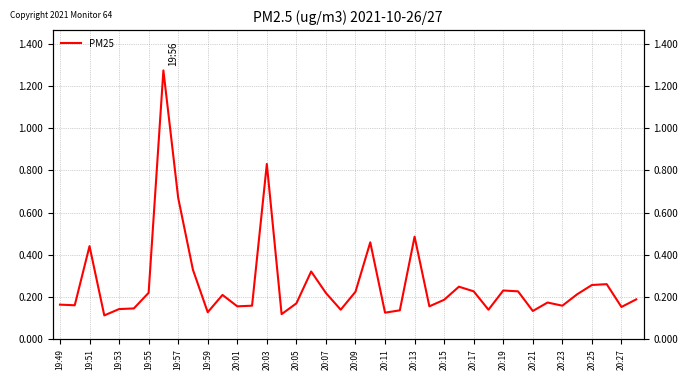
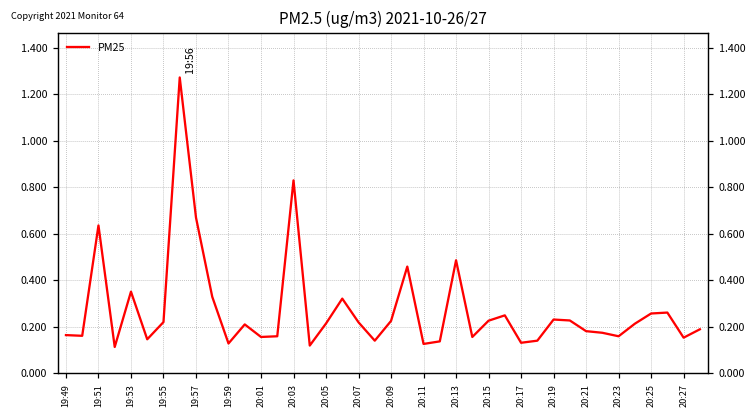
19:51: 0.44 -> 0.64
19:53: 0.14 -> 0.35
20:05: 0.17 -> 0.21
20:15: 0.19 -> 0.23
20:17: 0.23 -> 0.13
20:21: 0.13 -> 0.18
